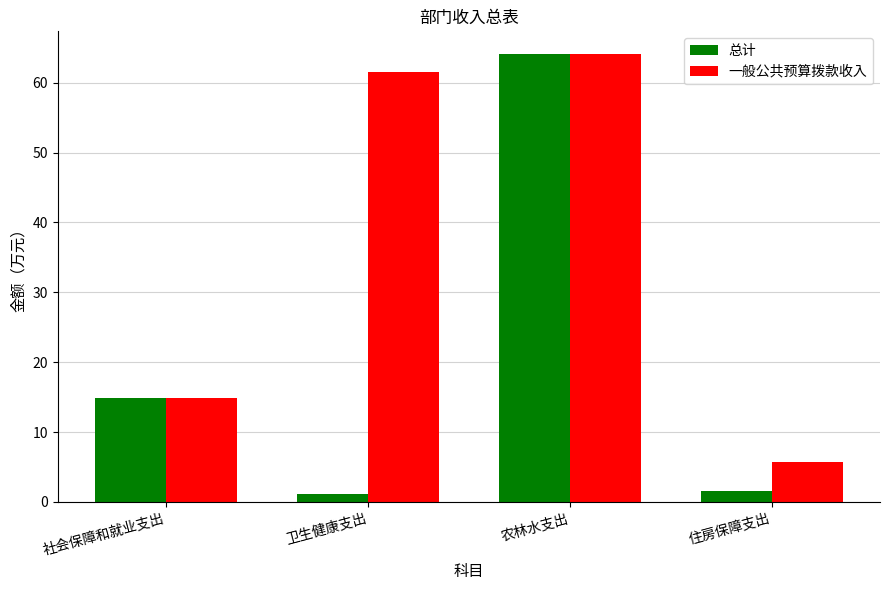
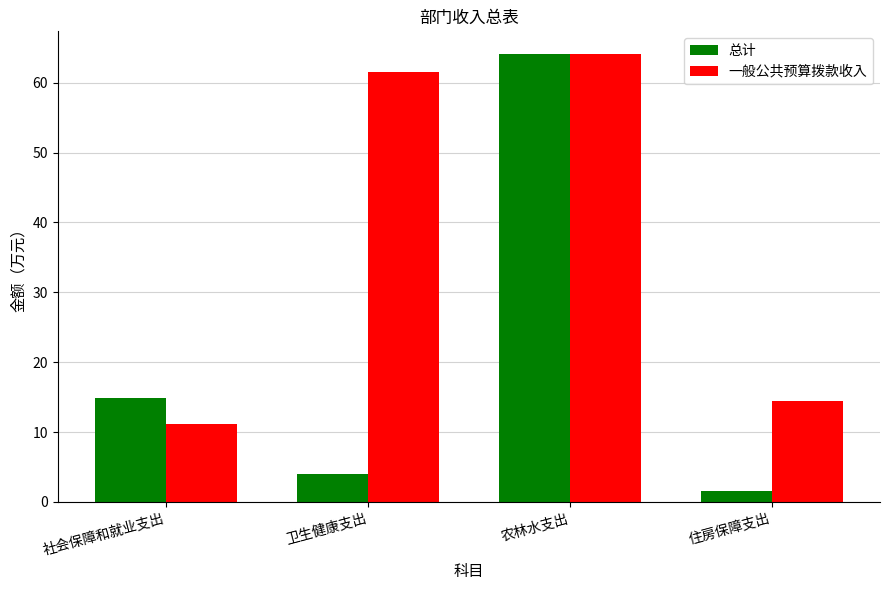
一般公共预算拨款收入, 社会保障和就业支出: 15 -> 11
总计, 卫生健康支出: 1 -> 4
一般公共预算拨款收入, 住房保障支出: 6 -> 14
